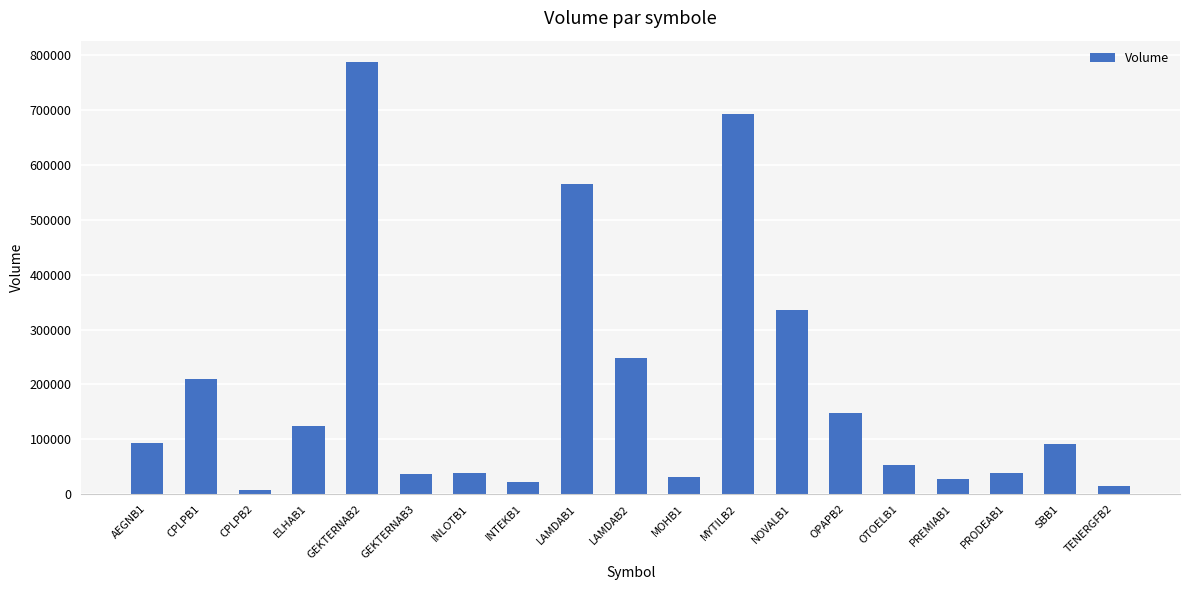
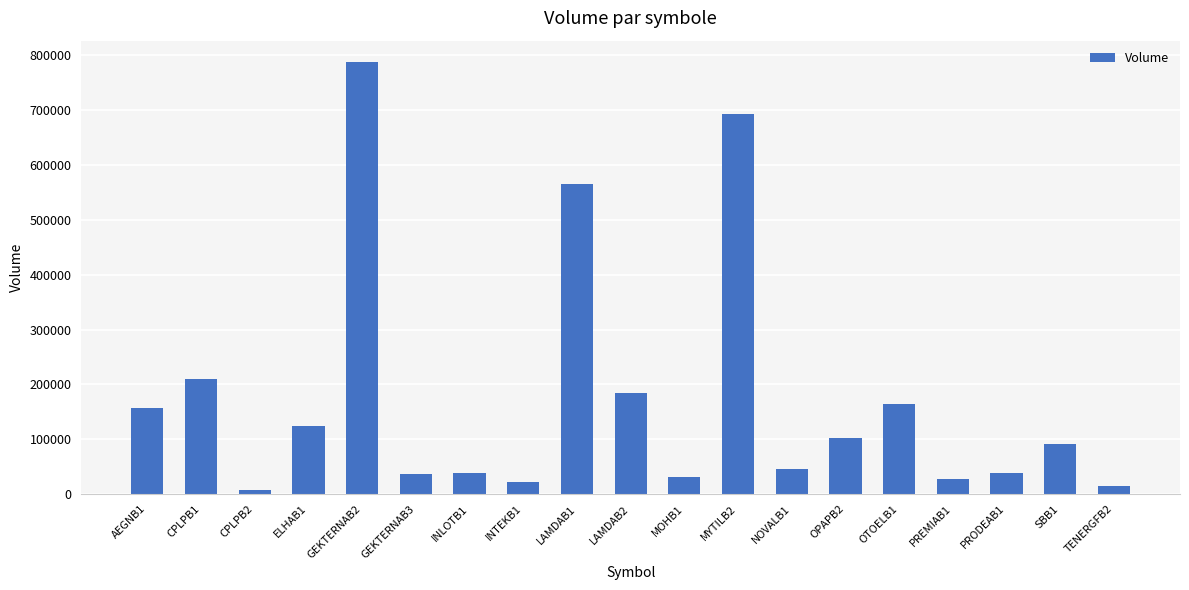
AEGNB1: 90000 -> 160000
LAMDAB2: 250000 -> 190000
NOVALB1: 340000 -> 50000
OPAPB2: 150000 -> 100000
OTOELB1: 50000 -> 160000
